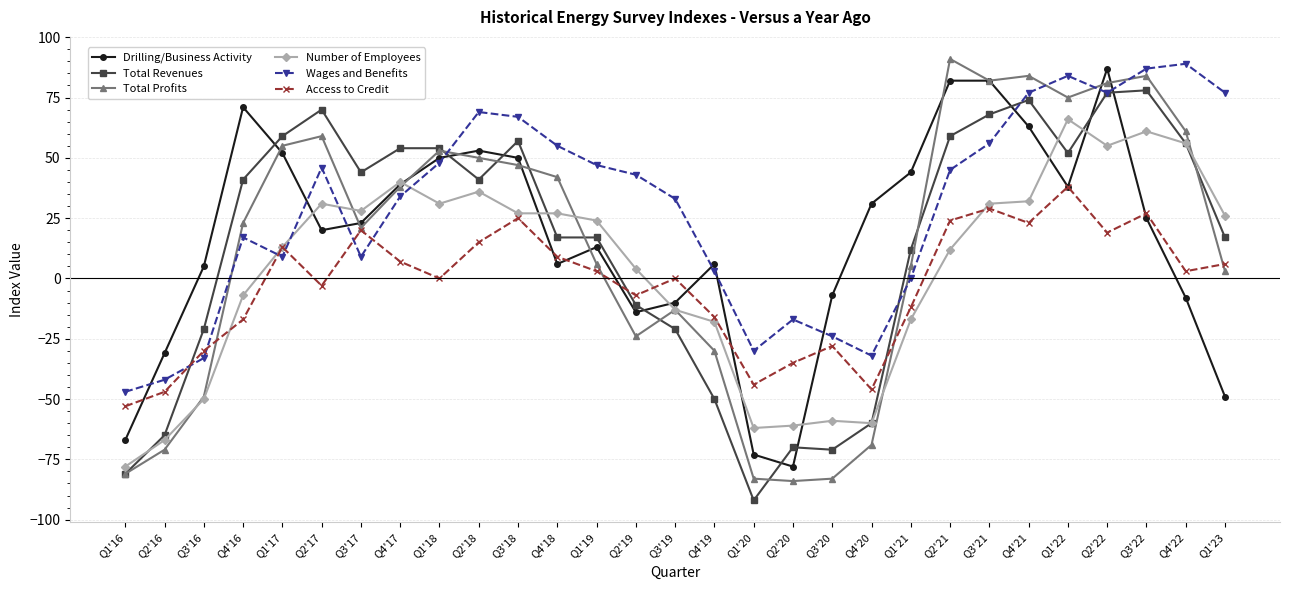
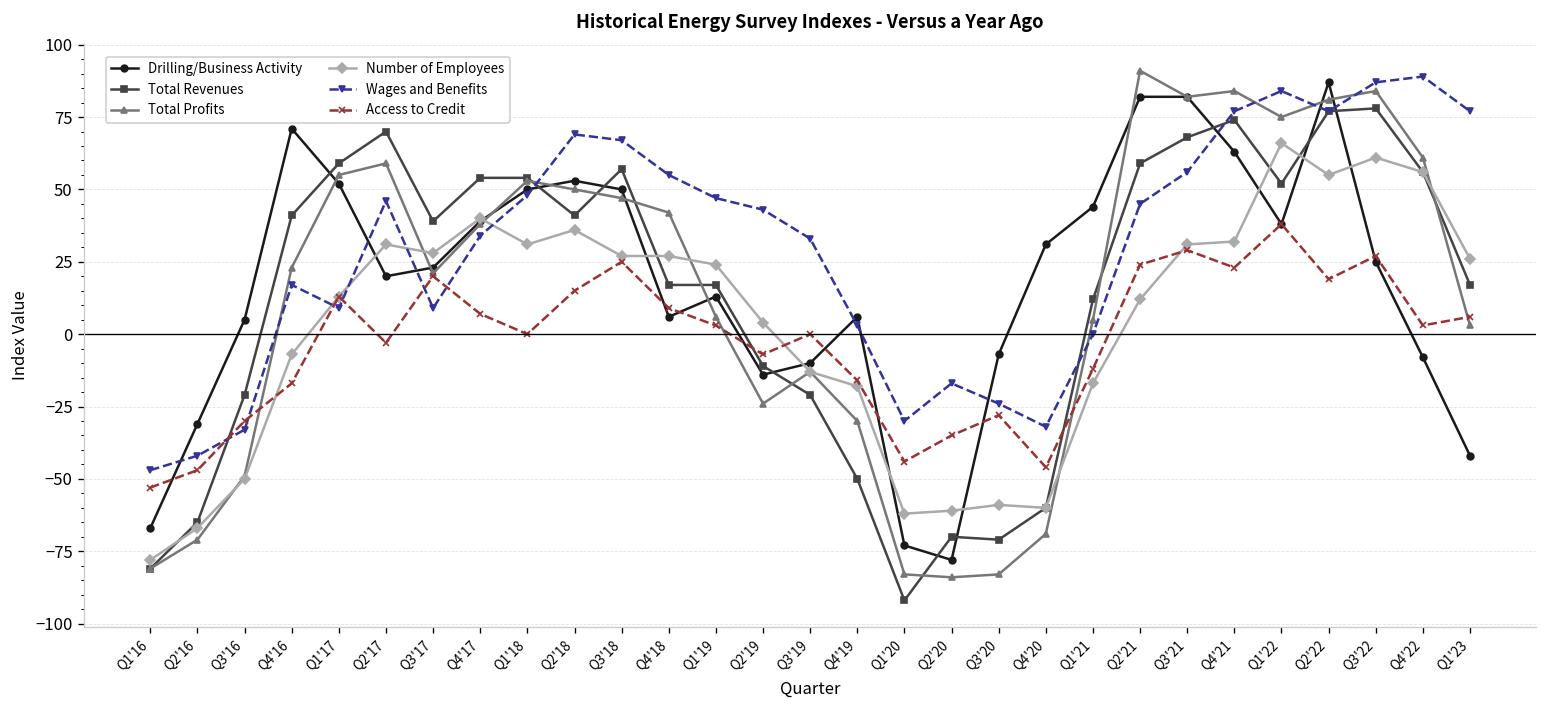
Total Revenues, Q3'17: 44 -> 39
Drilling/Business Activity, Q1'23: -49 -> -42
